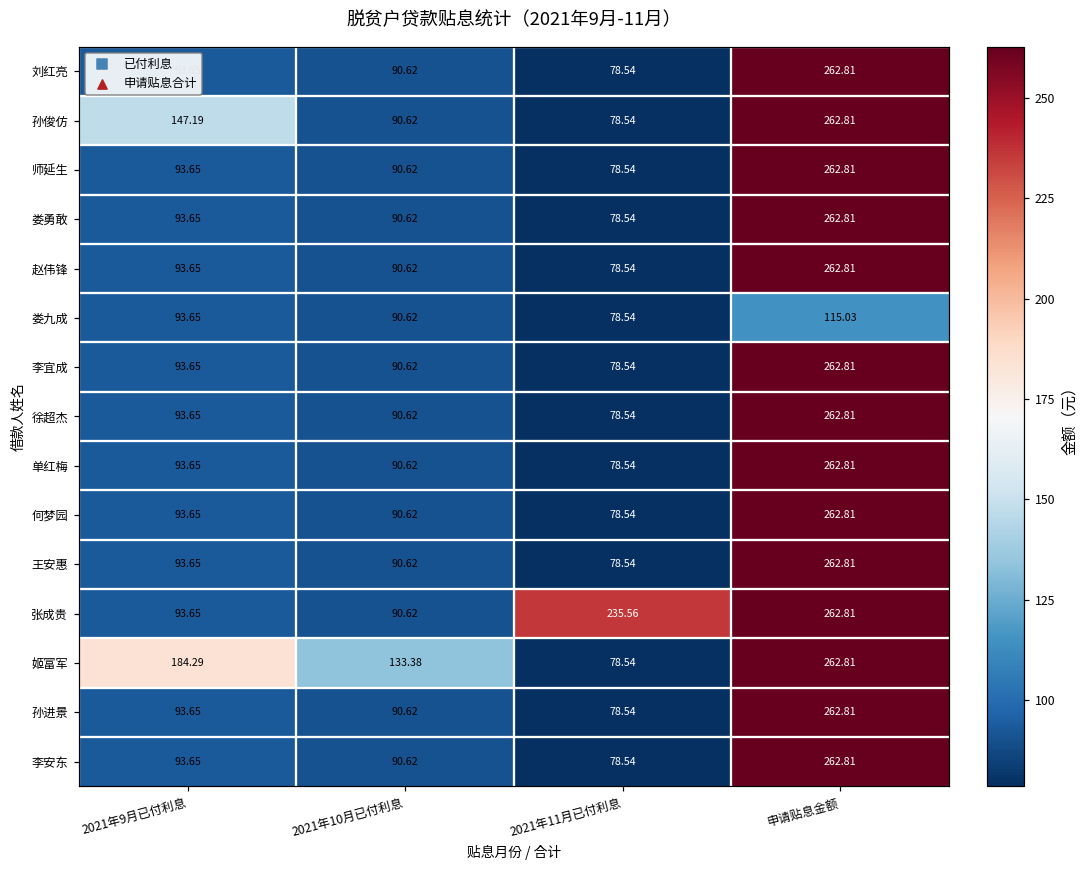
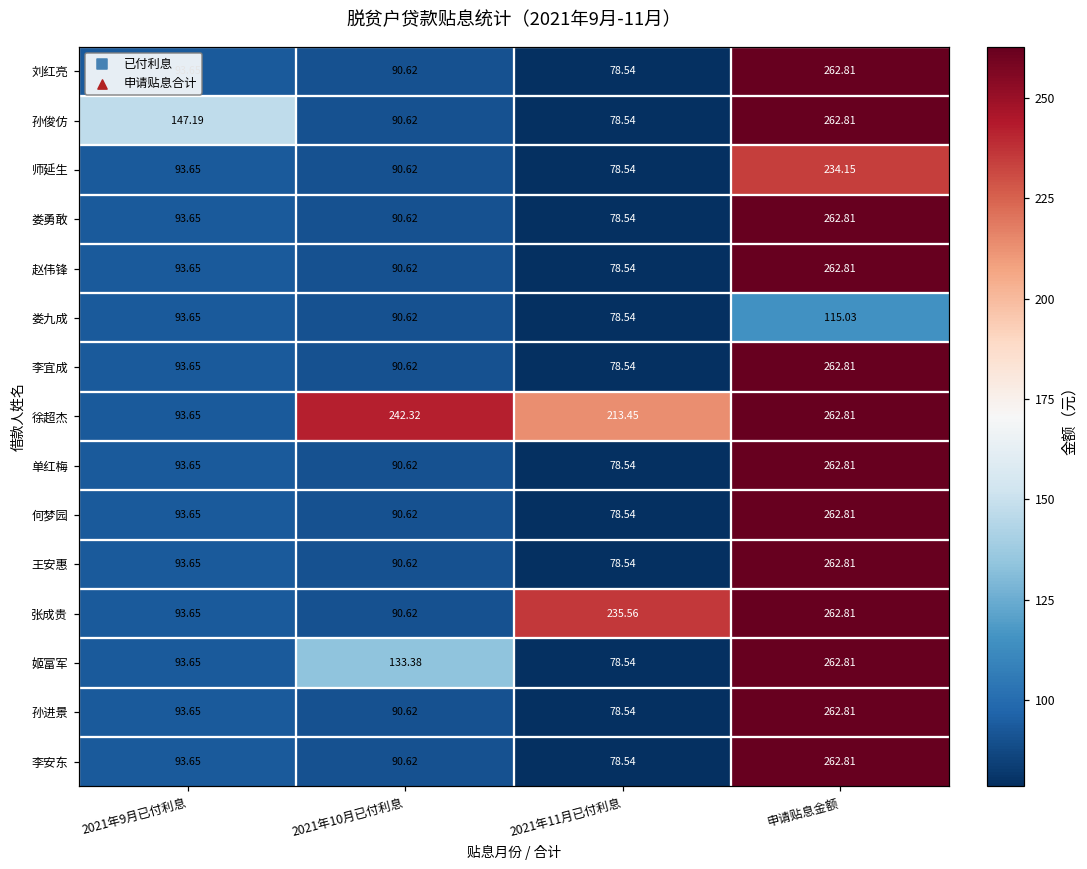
师延生, 申请贴息金额: 262.81 -> 234.15
徐超杰, 2021年10月已付利息: 90.62 -> 242.32
徐超杰, 2021年11月已付利息: 78.54 -> 213.45
姬富军, 2021年9月已付利息: 184.29 -> 93.65
